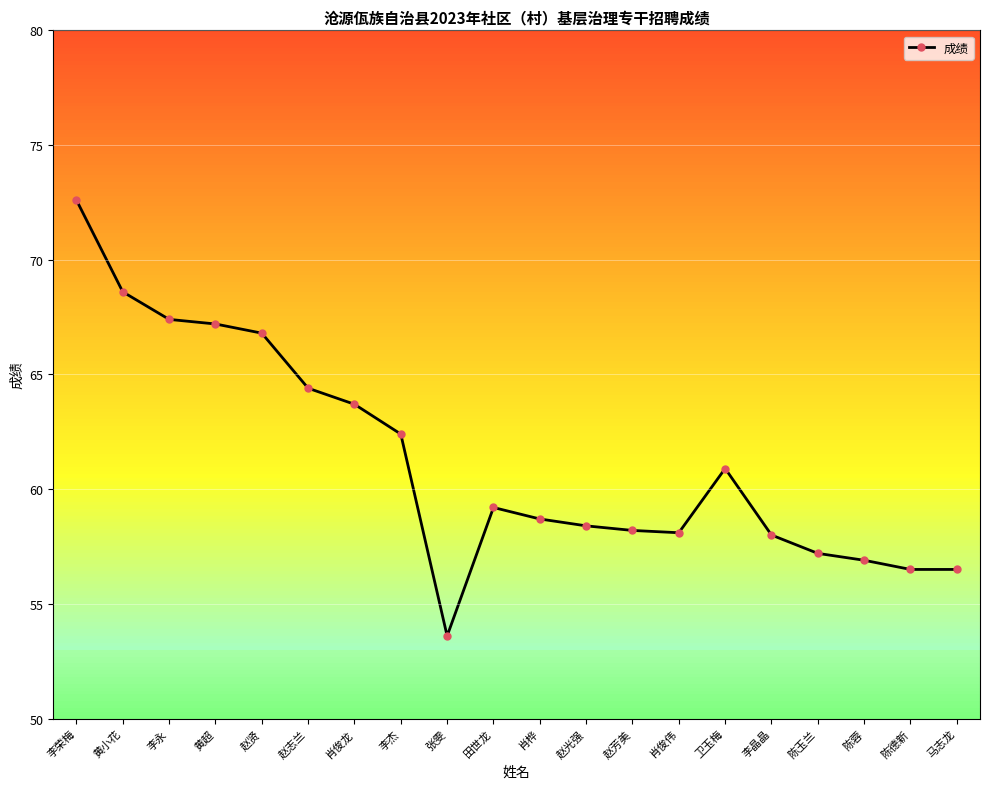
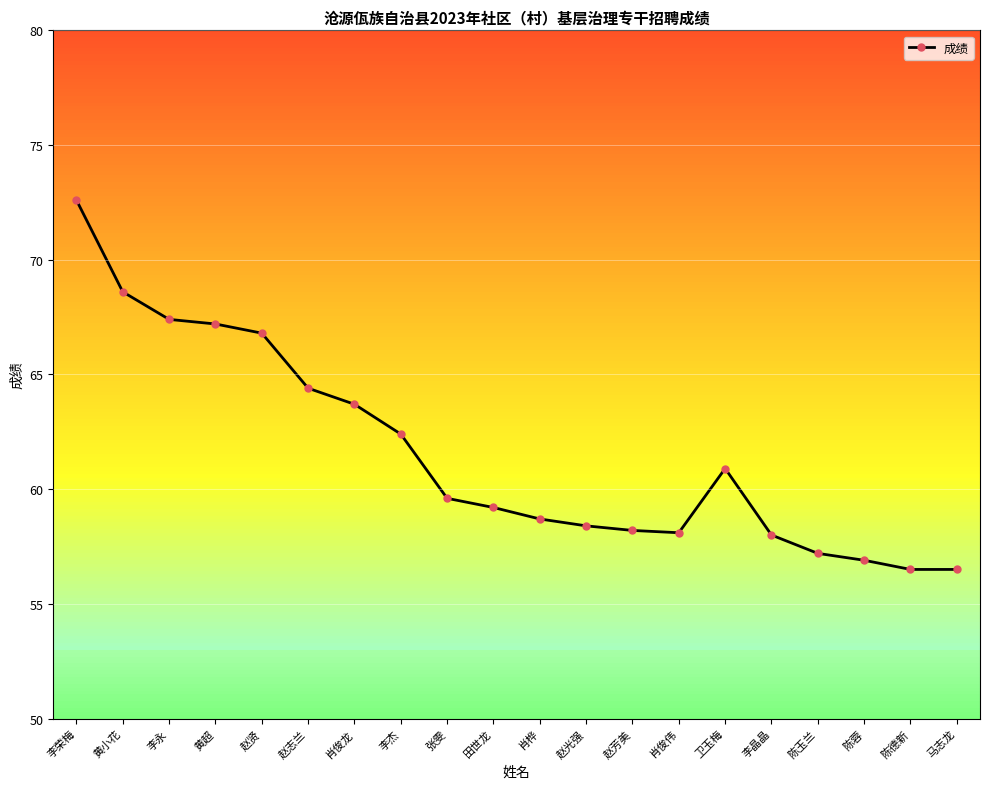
成绩, 张雯: 53.6 -> 59.6
